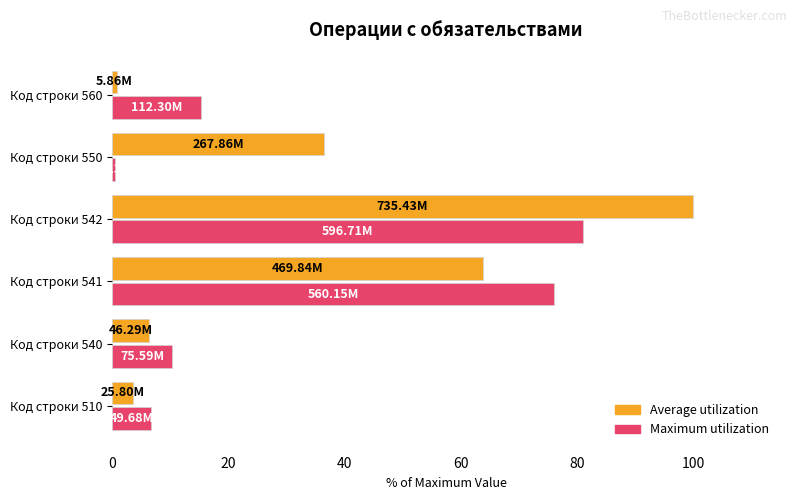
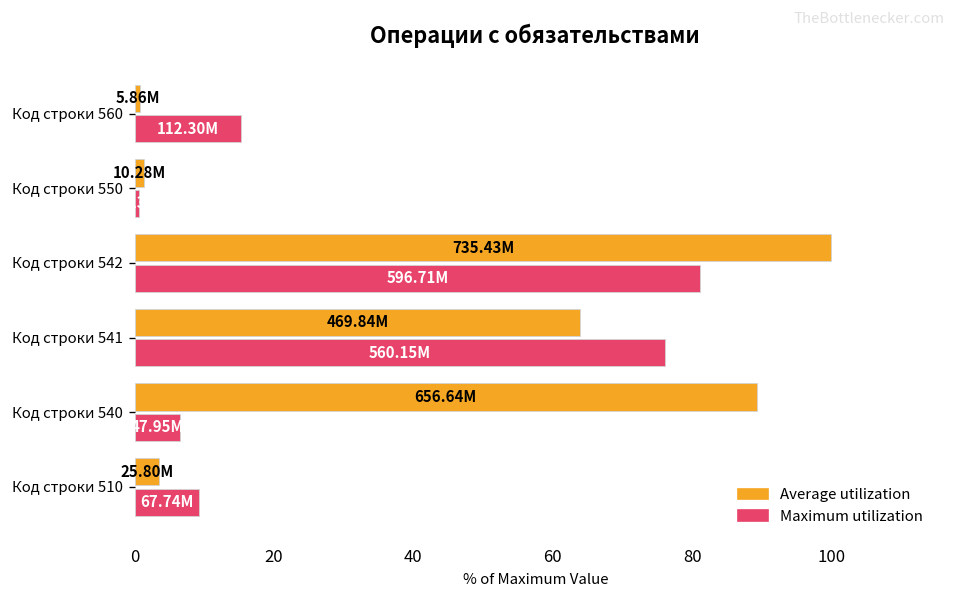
Average utilization, Код строки 550: 267.86M -> 10.28M
Average utilization, Код строки 540: 46.29M -> 656.64M
Maximum utilization, Код строки 540: 75.59M -> 47.95M
Maximum utilization, Код строки 510: 49.68M -> 67.74M
